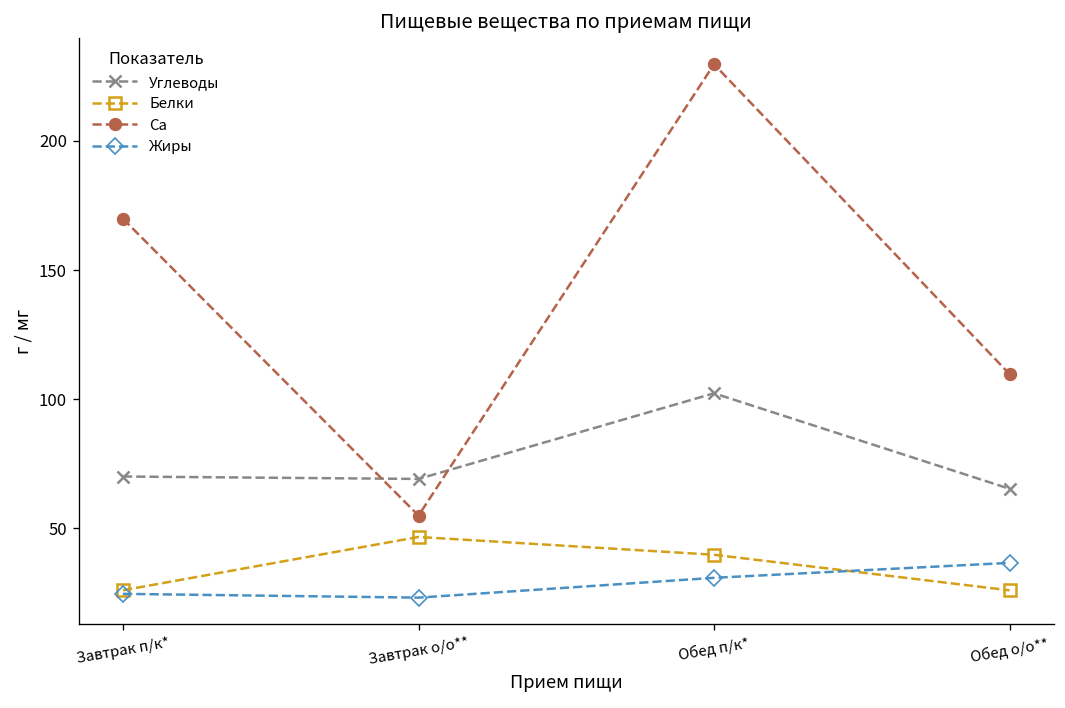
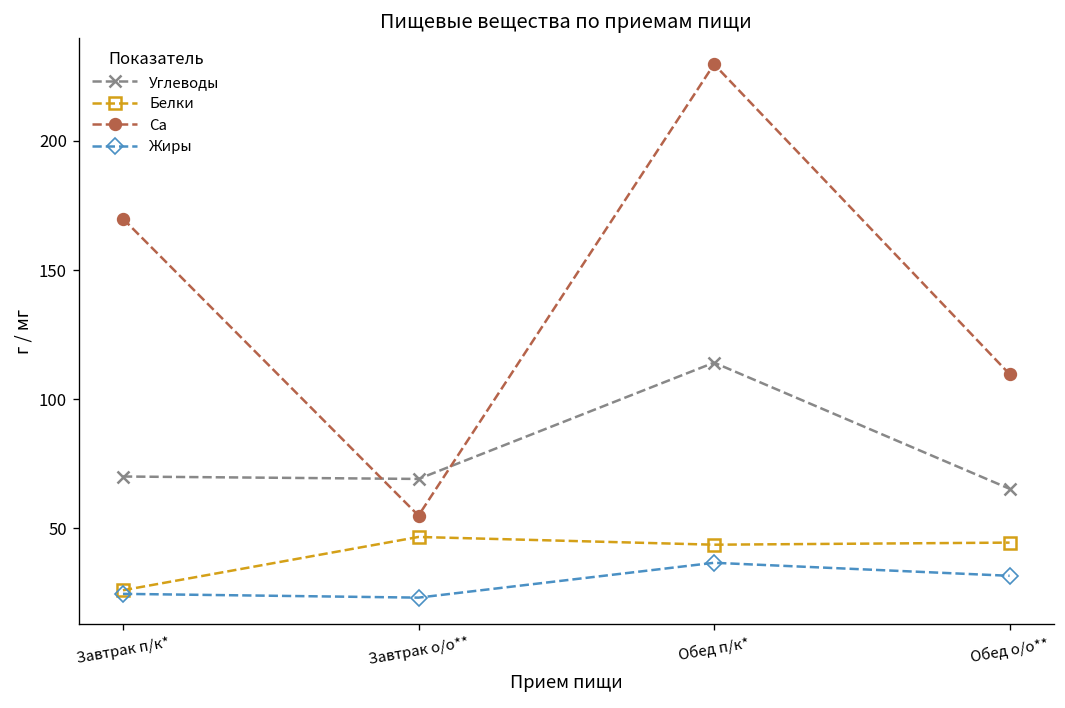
Углеводы, Обед п/к*: 102 -> 114
Белки, Обед п/к*: 40 -> 44
Жиры, Обед п/к*: 31 -> 37
Белки, Обед о/о**: 26 -> 45
Жиры, Обед о/о**: 37 -> 32
